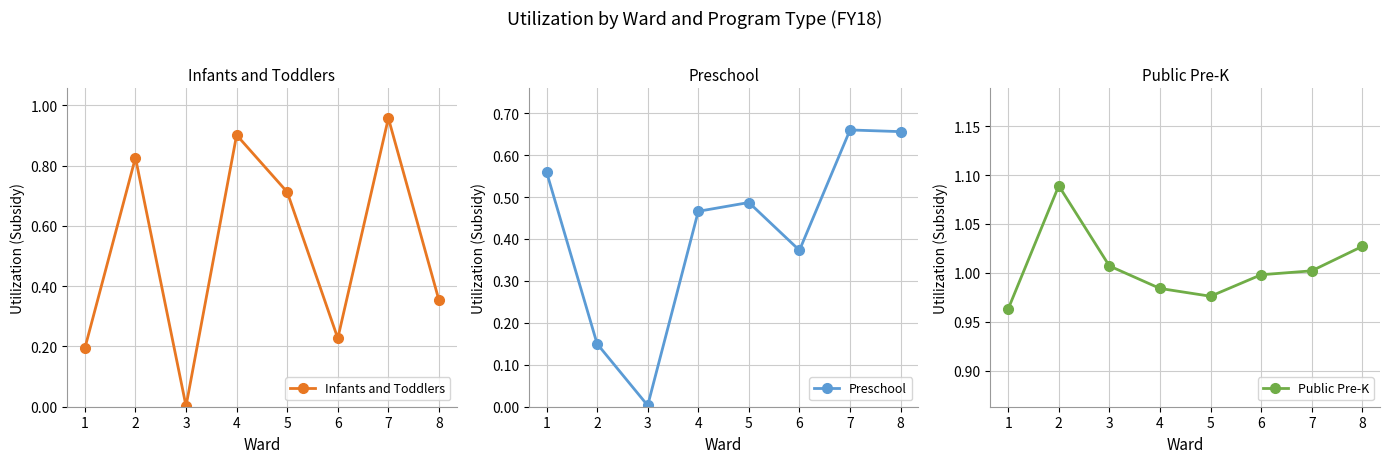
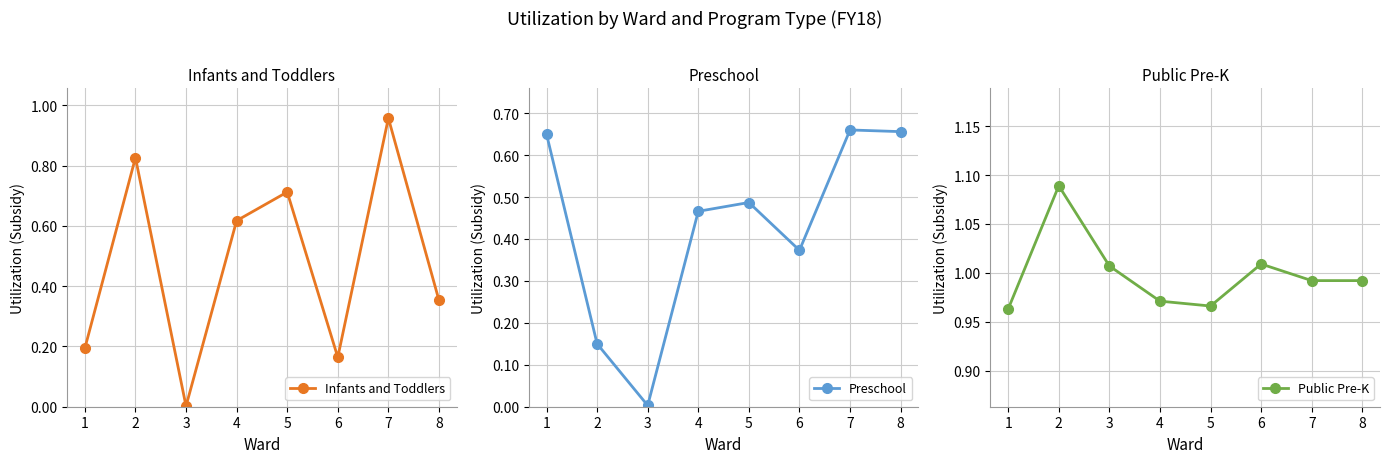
Infants and Toddlers, 4: 0.90 -> 0.62
Infants and Toddlers, 6: 0.23 -> 0.16
Preschool, 1: 0.56 -> 0.65
Public Pre-K, 4: 0.98 -> 0.97
Public Pre-K, 5: 0.98 -> 0.97
Public Pre-K, 6: 1.00 -> 1.01
Public Pre-K, 7: 1.00 -> 0.99
Public Pre-K, 8: 1.03 -> 0.99
